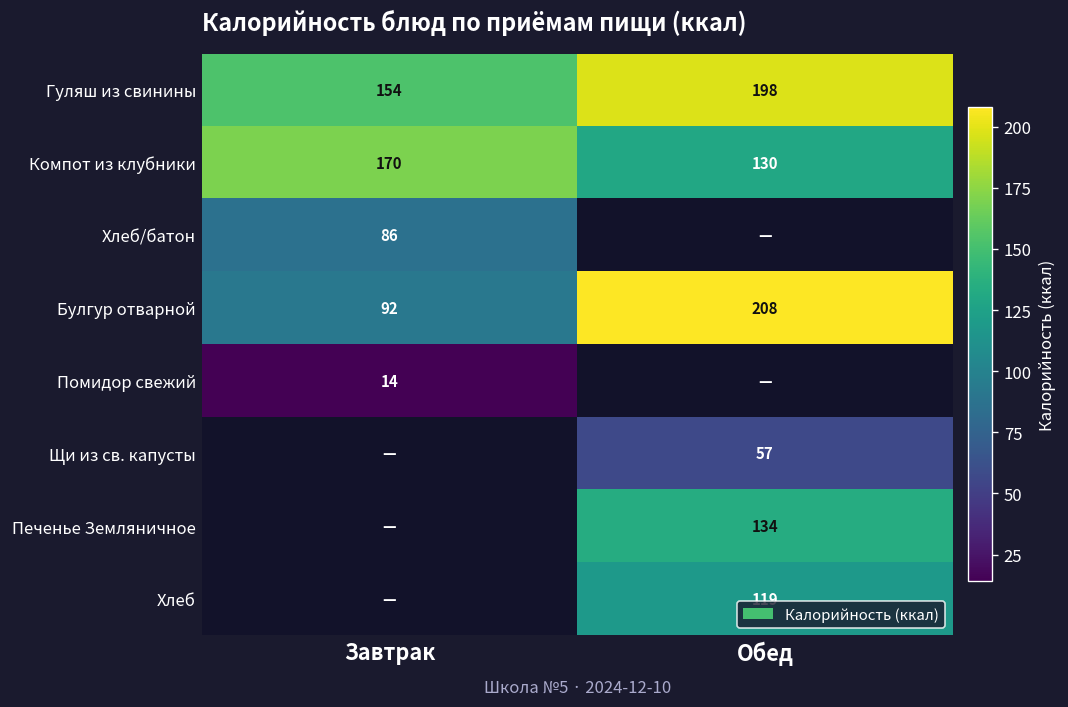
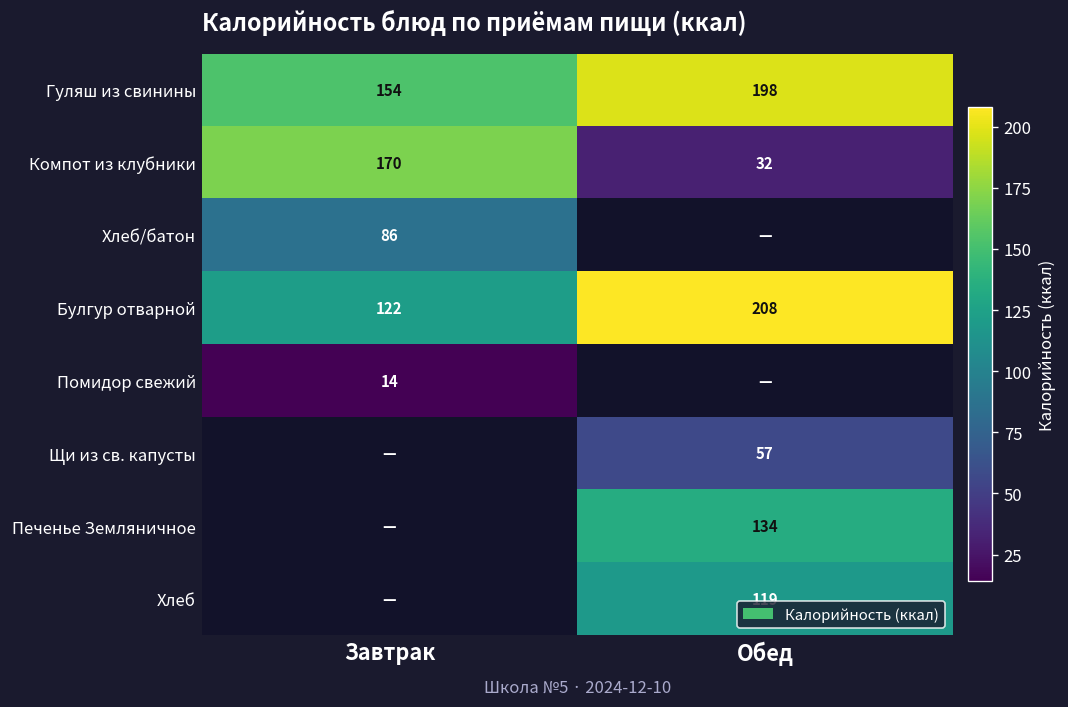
Компот из клубники, Обед: 130 -> 32
Булгур отварной, Завтрак: 92 -> 122
